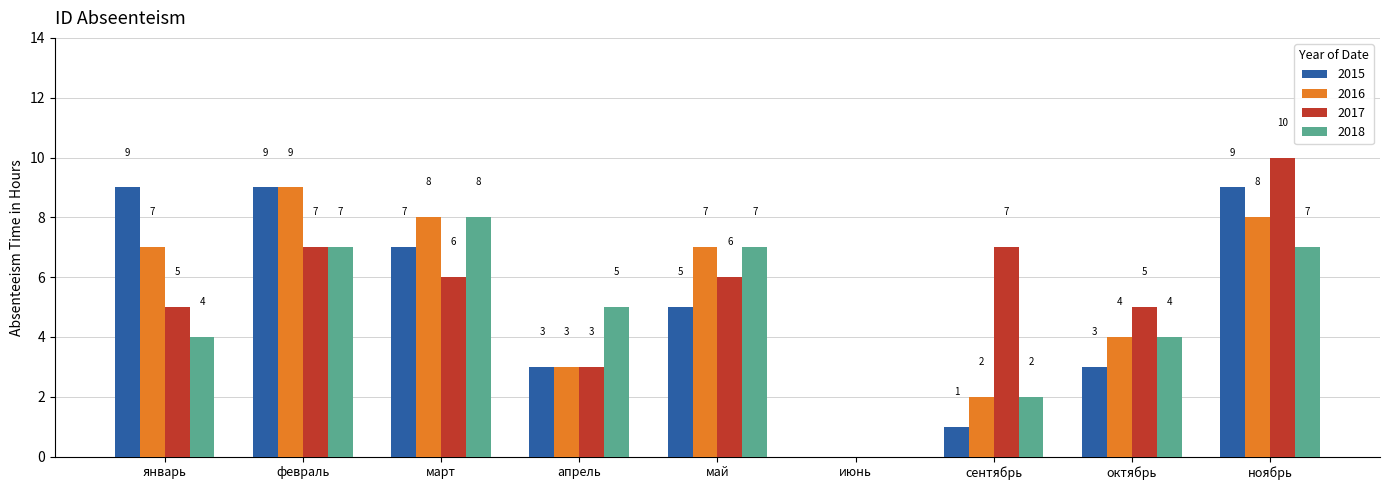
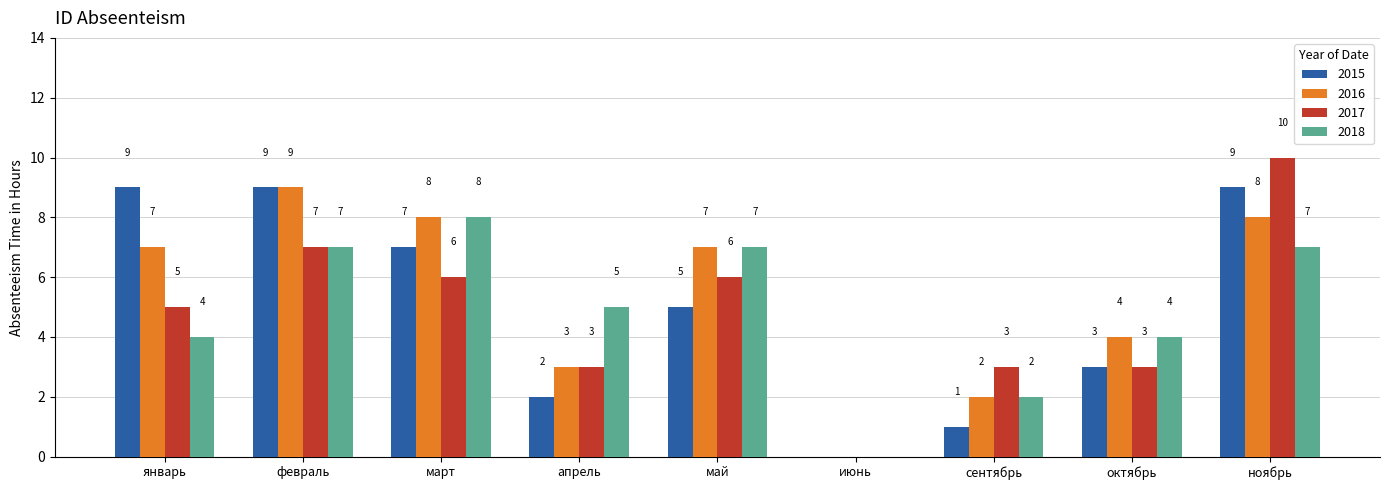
2015, апрель: 3 -> 2
2017, сентябрь: 7 -> 3
2017, октябрь: 5 -> 3
